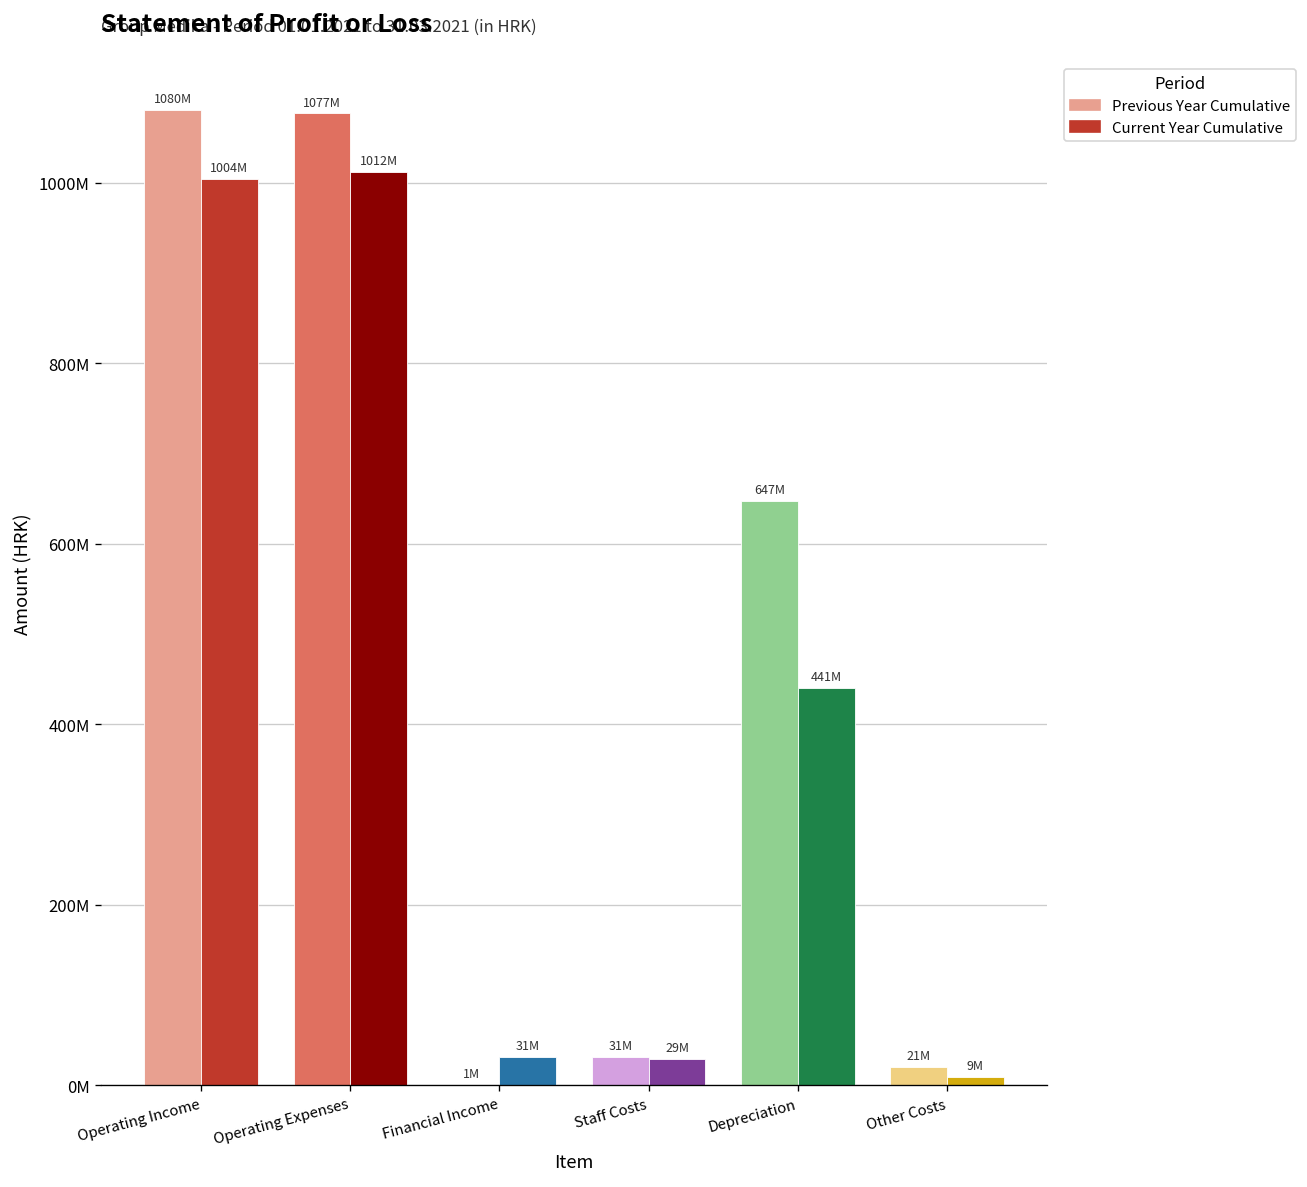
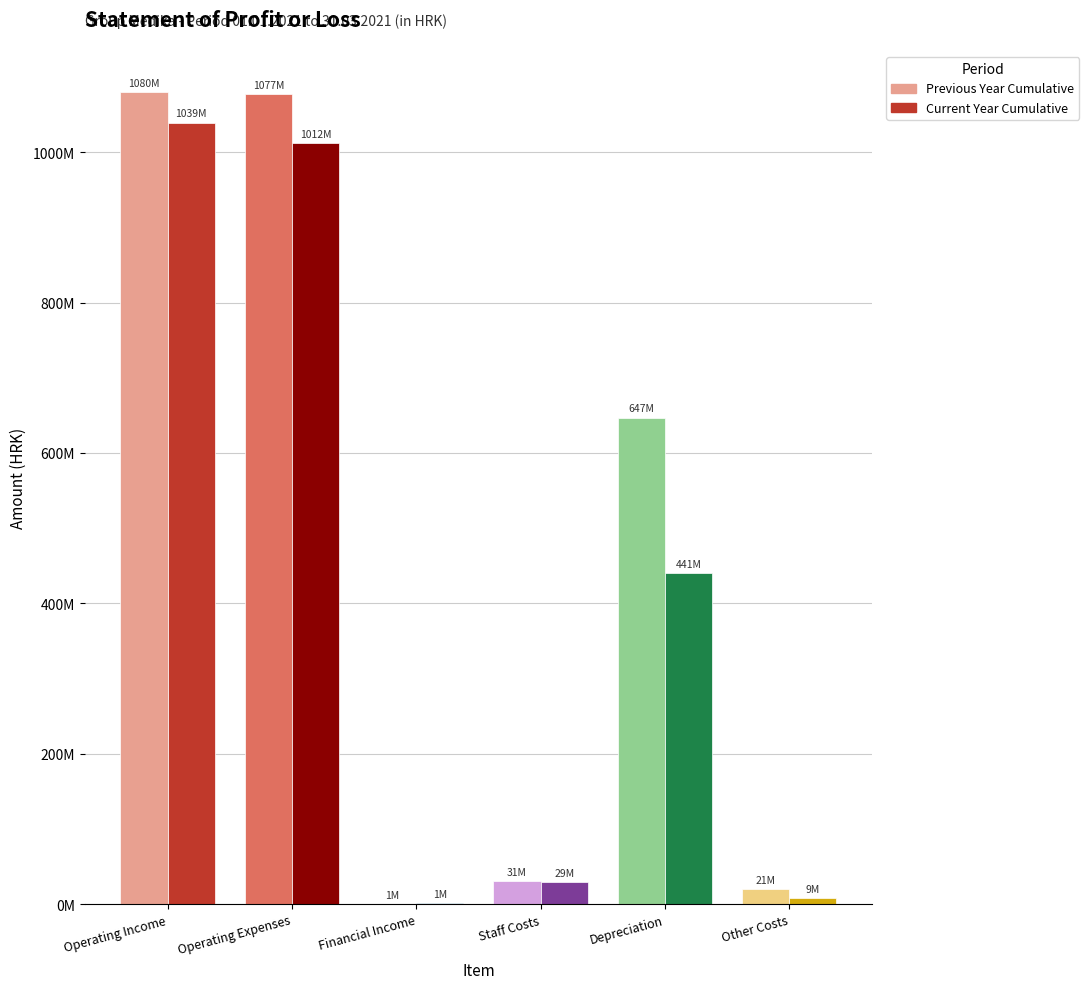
Current Year Cumulative, Operating Income: 1004M -> 1039M
Current Year Cumulative, Financial Income: 31M -> 1M
